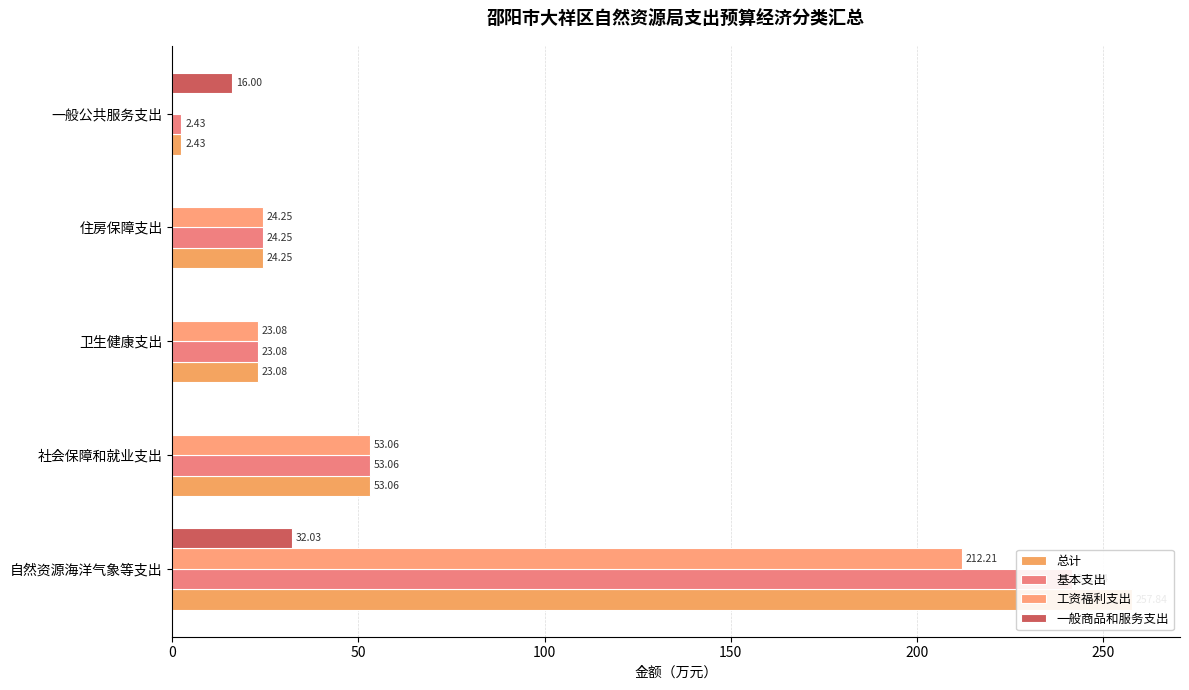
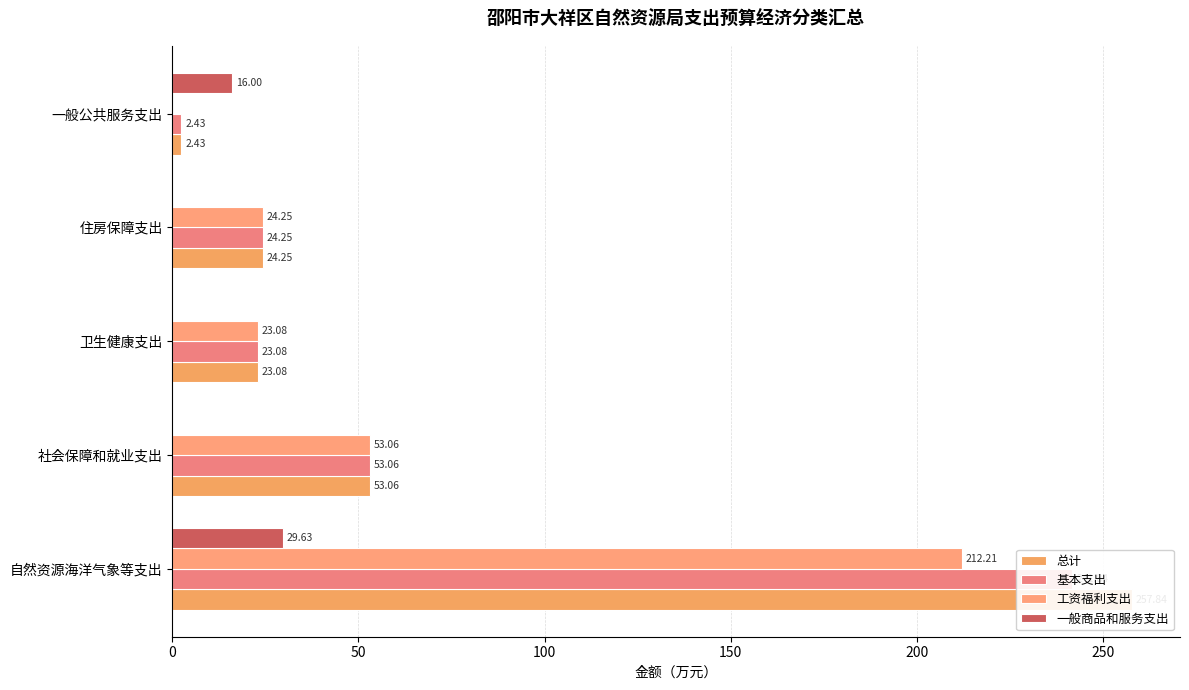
一般商品和服务支出, 自然资源海洋气象等支出: 32.03 -> 29.63
